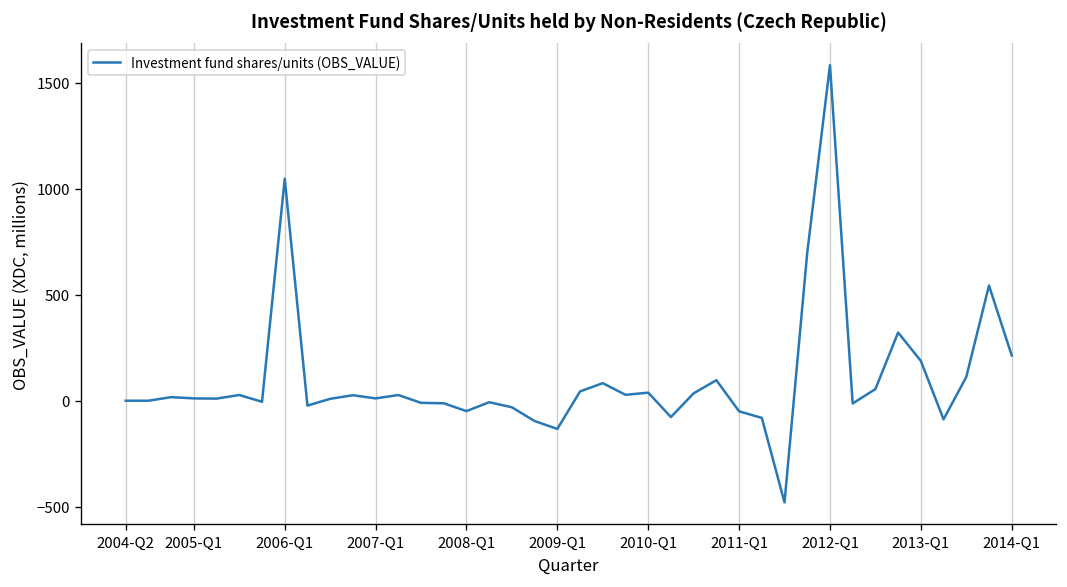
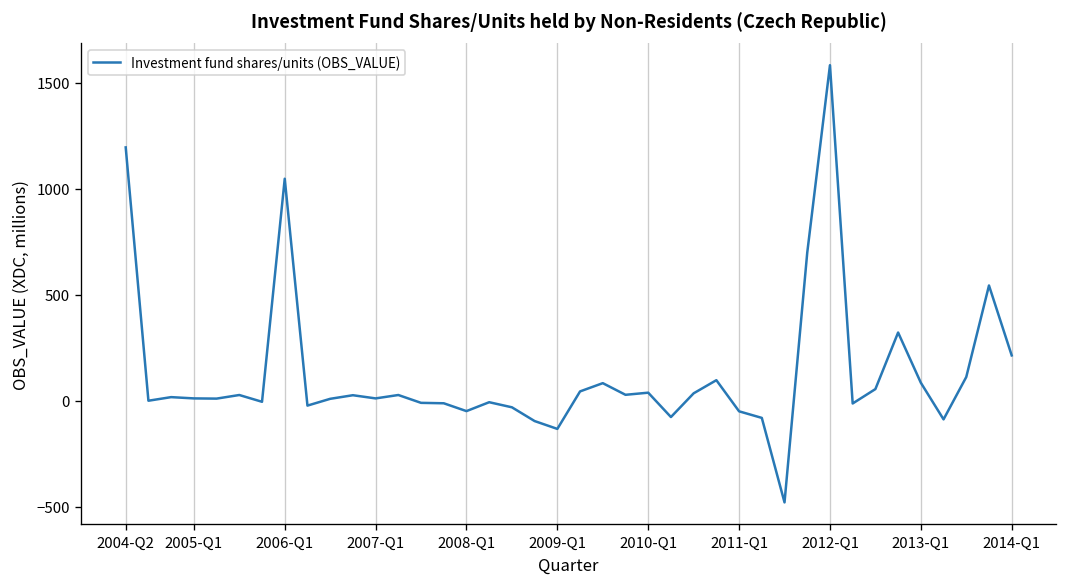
2004-Q2: 0 -> 1200
2013-Q1: 190 -> 90
